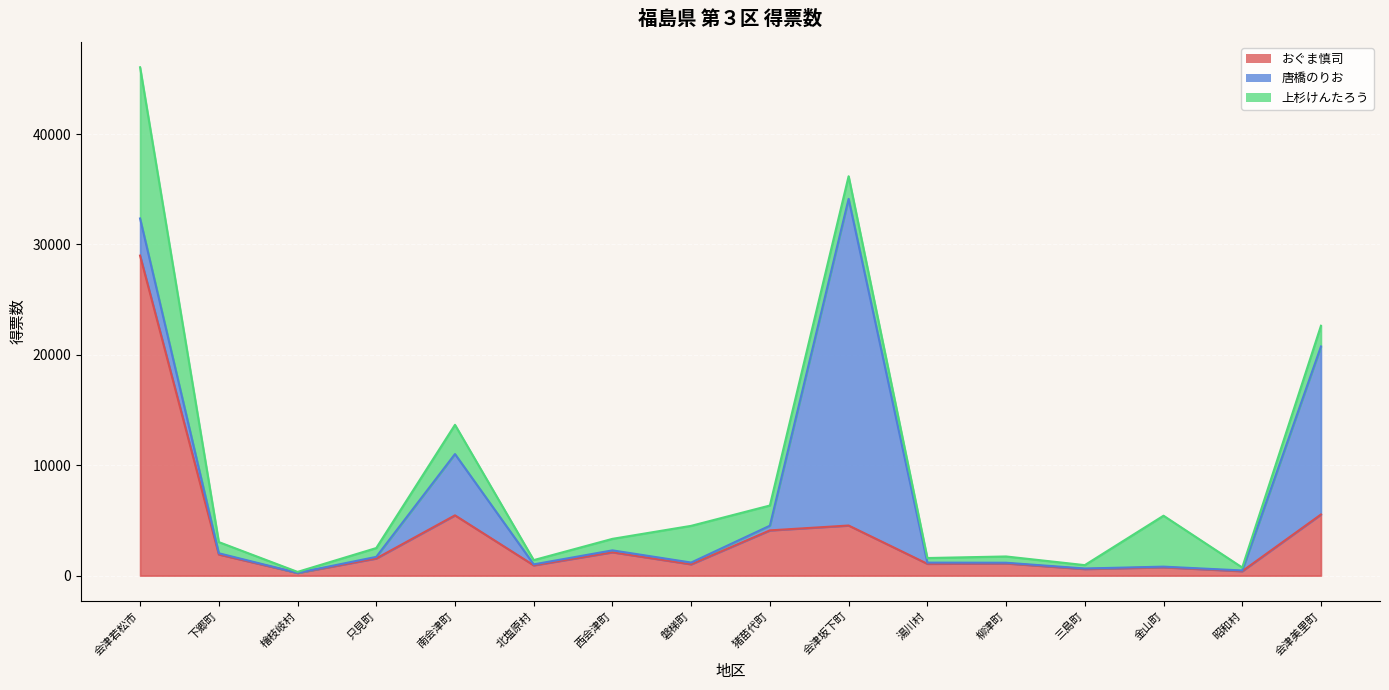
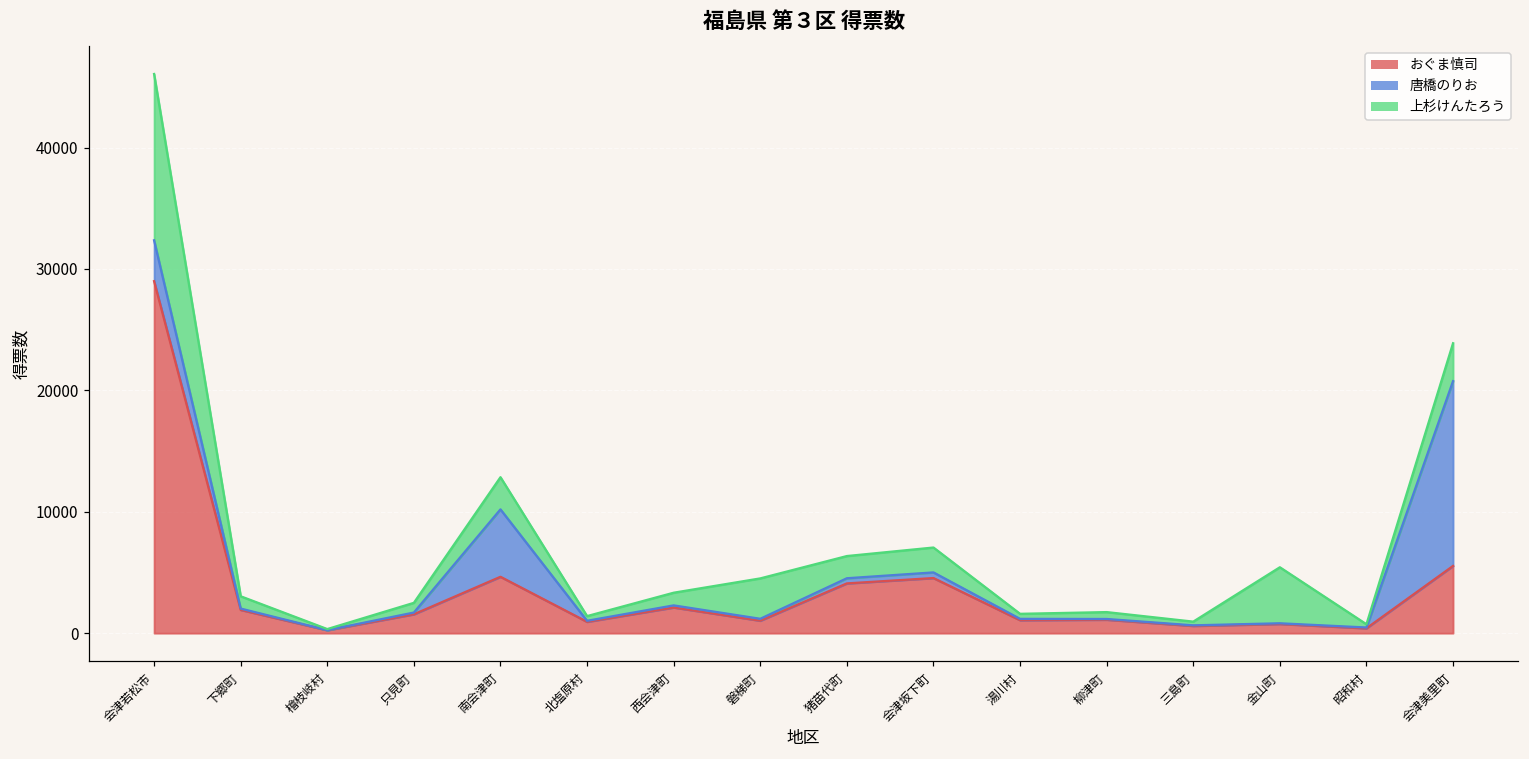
おぐま慎司, 南会津町: 5500 -> 4600
唐橋のりお, 会津坂下町: 29600 -> 500
上杉けんたろう, 会津美里町: 1900 -> 3100
